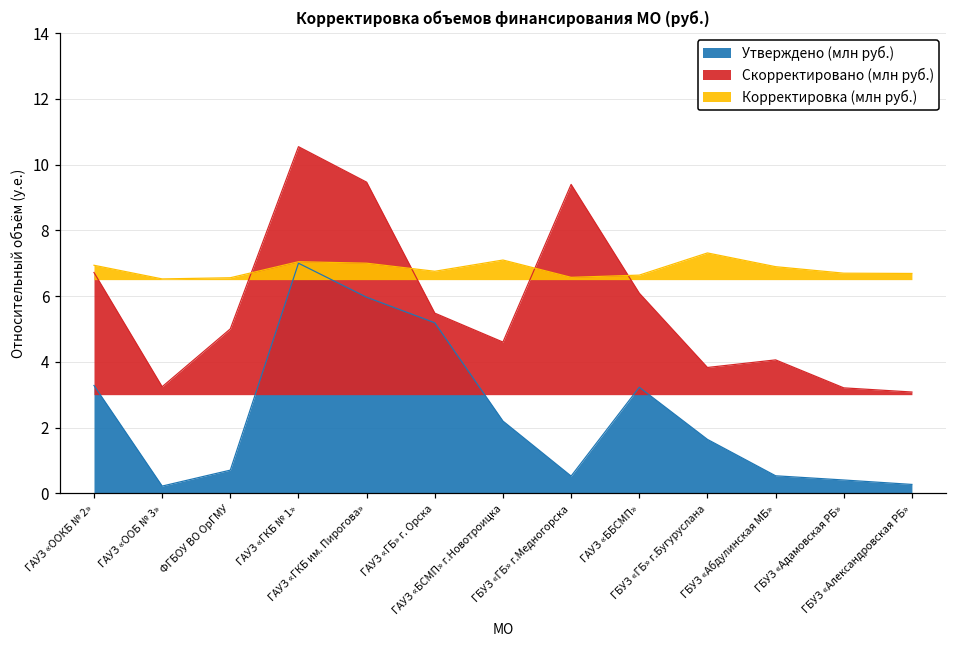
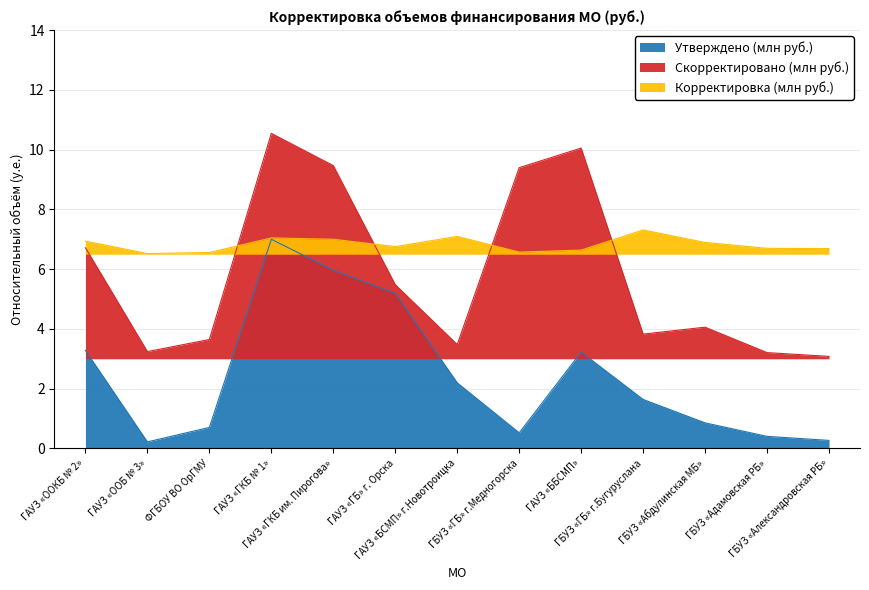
Скорректировано (млн руб.), ФГБОУ ВО ОрГМУ: 5.0 -> 3.6
Скорректировано (млн руб.), ГАУЗ «БСМП» г.Новотроицка: 4.6 -> 3.5
Скорректировано (млн руб.), ГАУЗ «ББСМП»: 6.1 -> 10.1
Утверждено (млн руб.), ГБУЗ «Абдулинская МБ»: 0.5 -> 0.9
